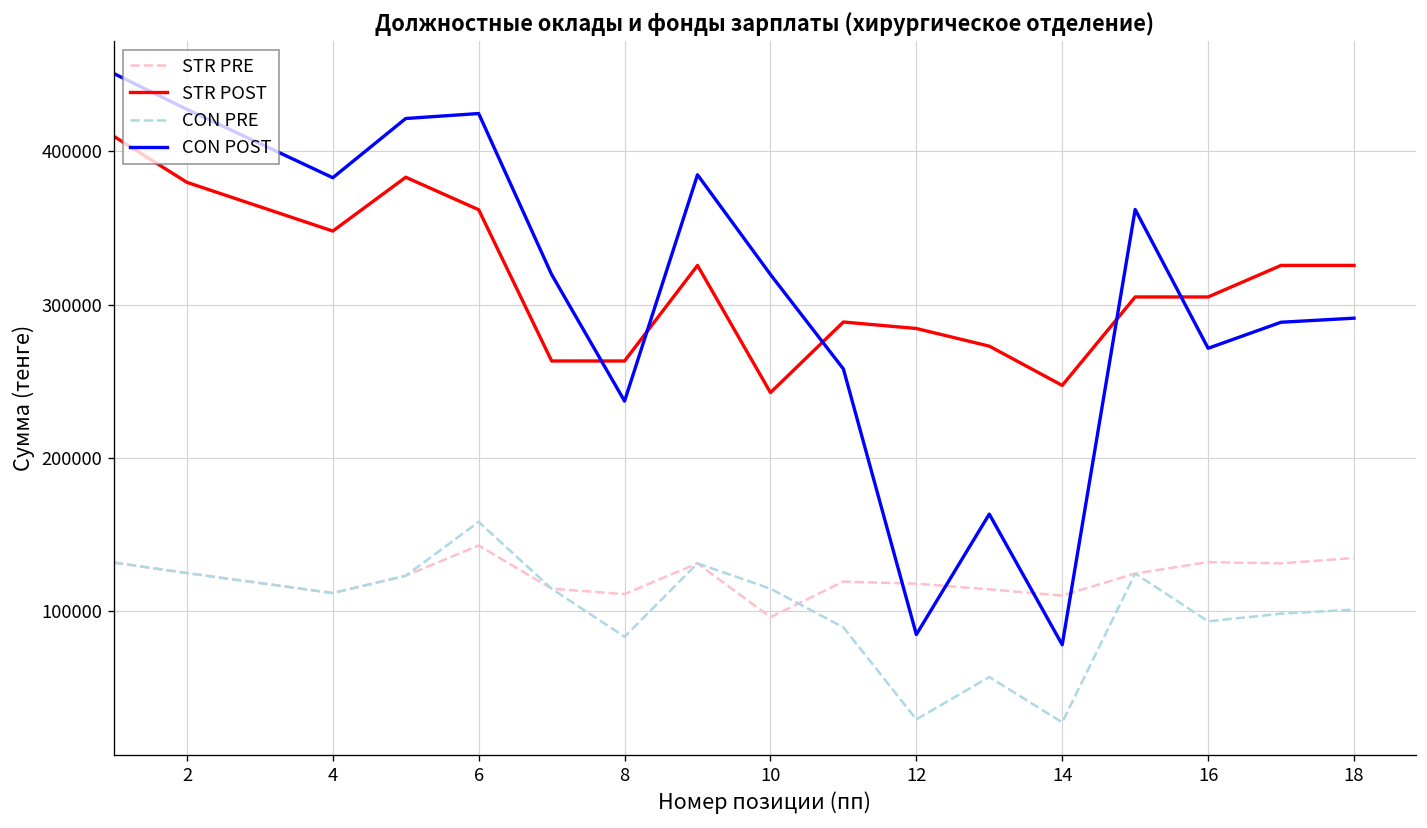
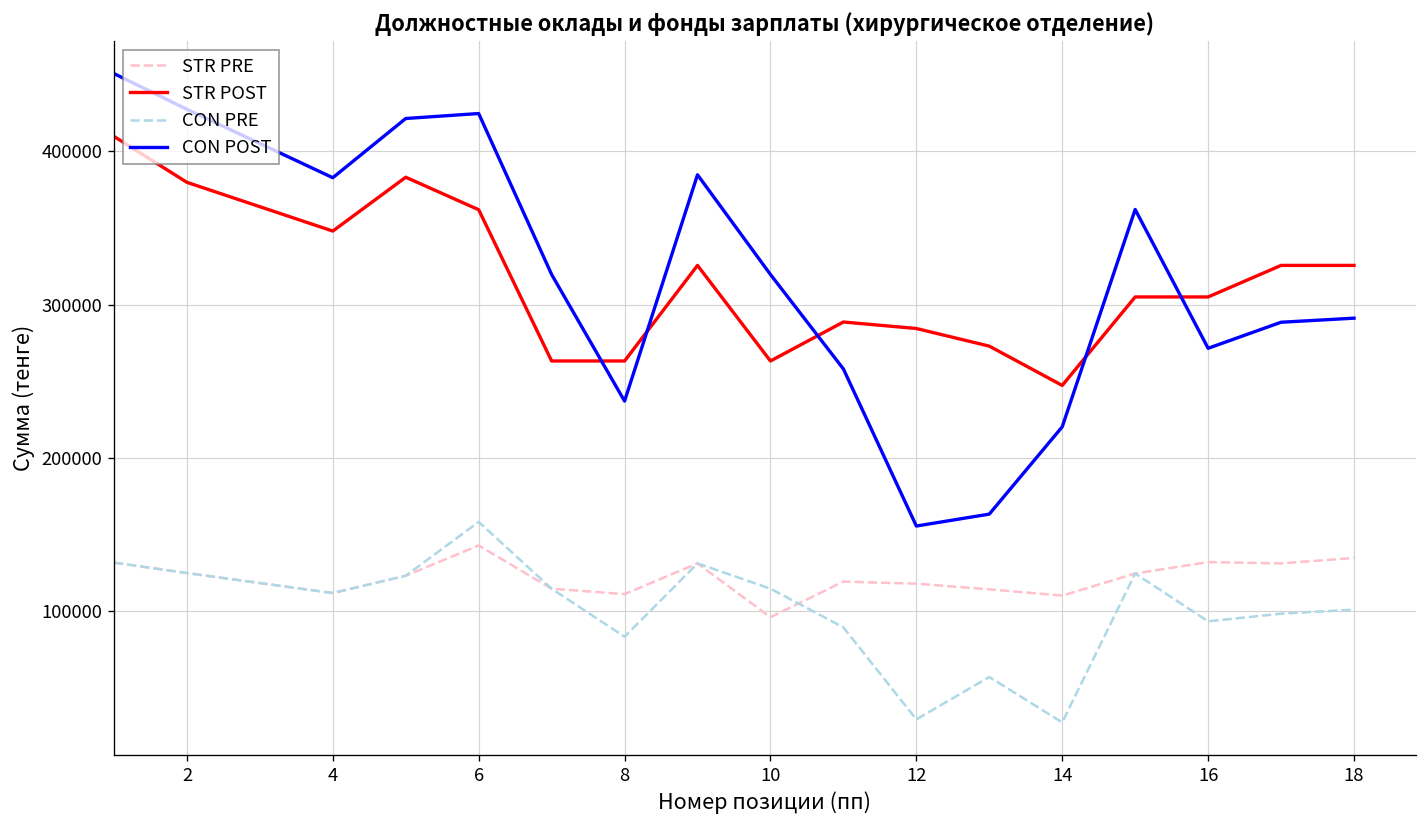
STR POST, 10: 243000 -> 263000
CON POST, 12: 85000 -> 156000
CON POST, 14: 78000 -> 220000
